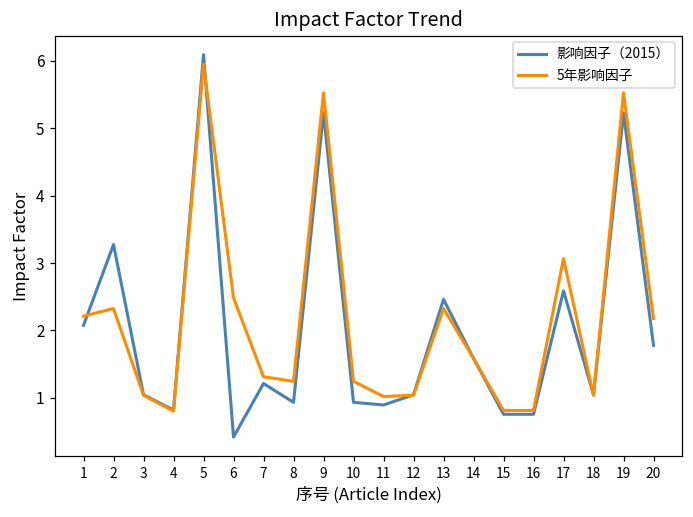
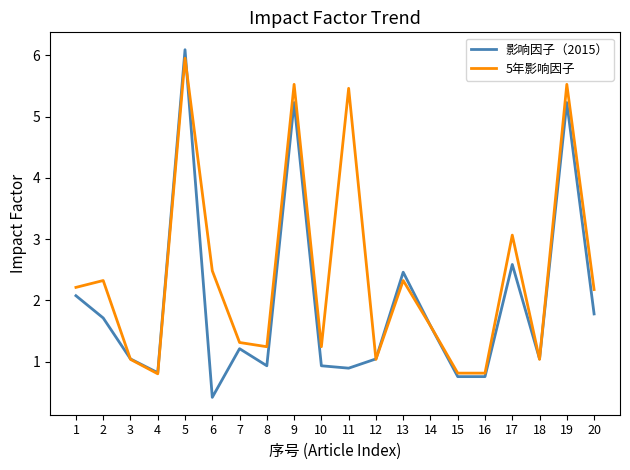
影响因子（2015）, 2: 3.3 -> 1.7
5年影响因子, 11: 1.0 -> 5.5
